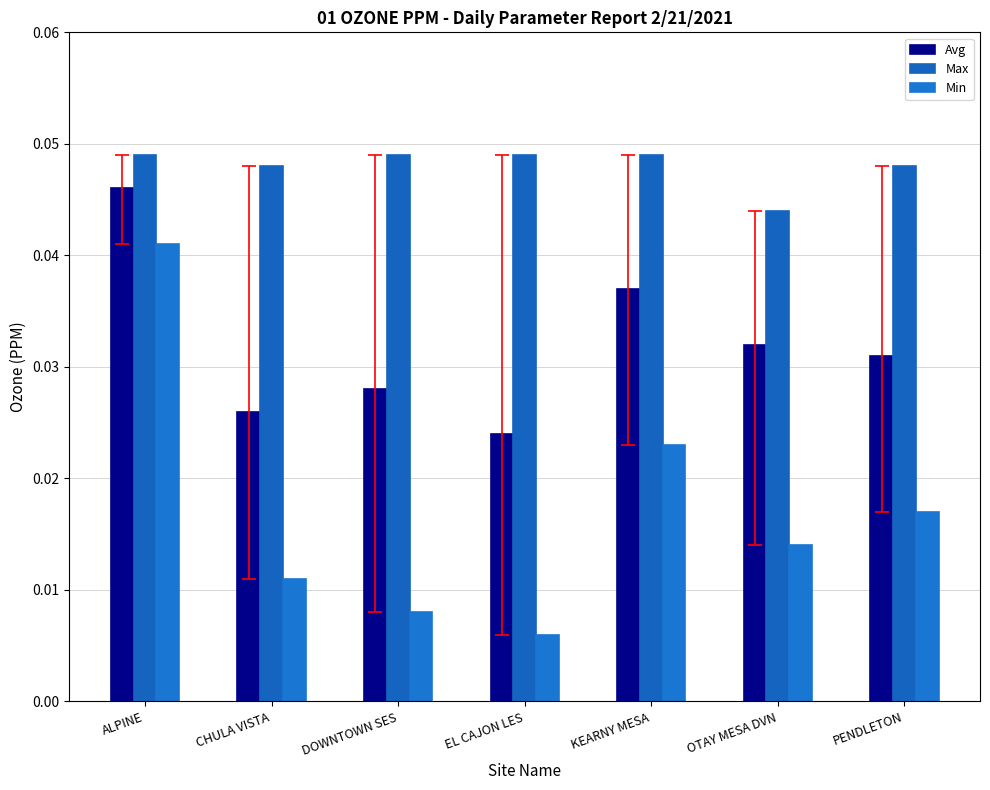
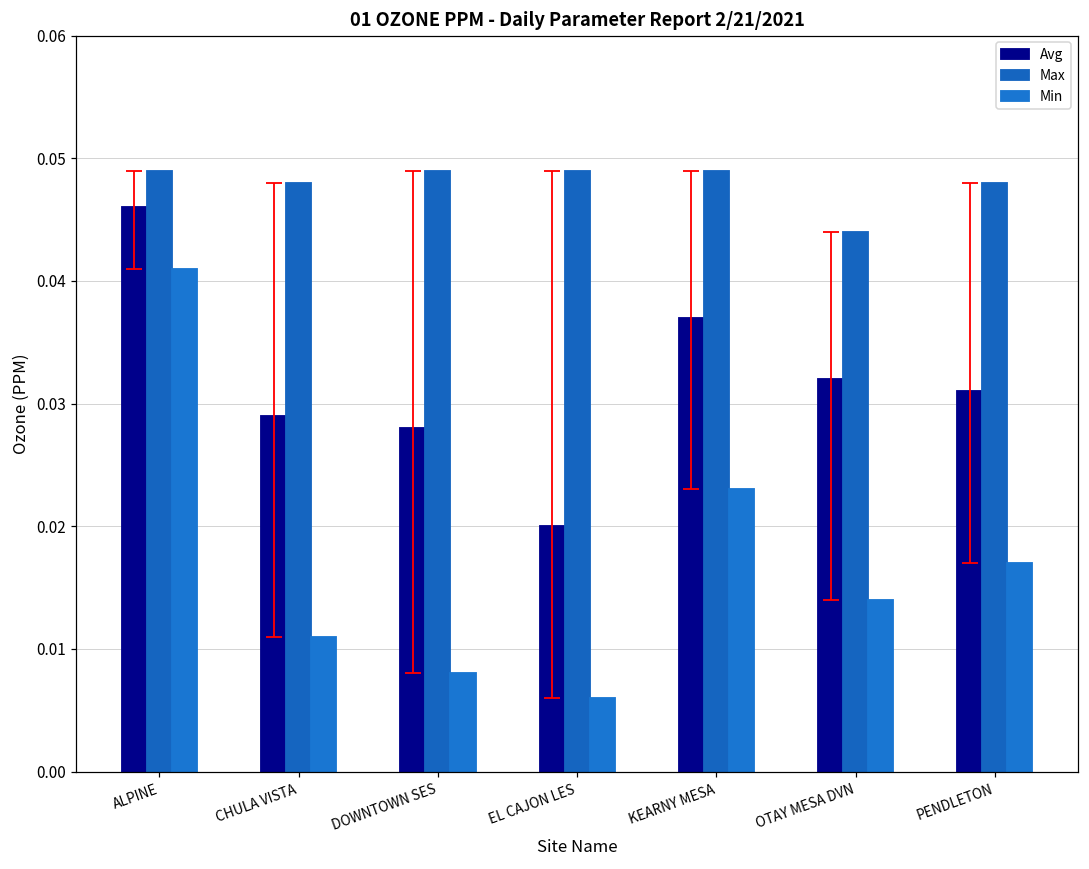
Avg, CHULA VISTA: 0.026 -> 0.029
Avg, EL CAJON LES: 0.024 -> 0.020
